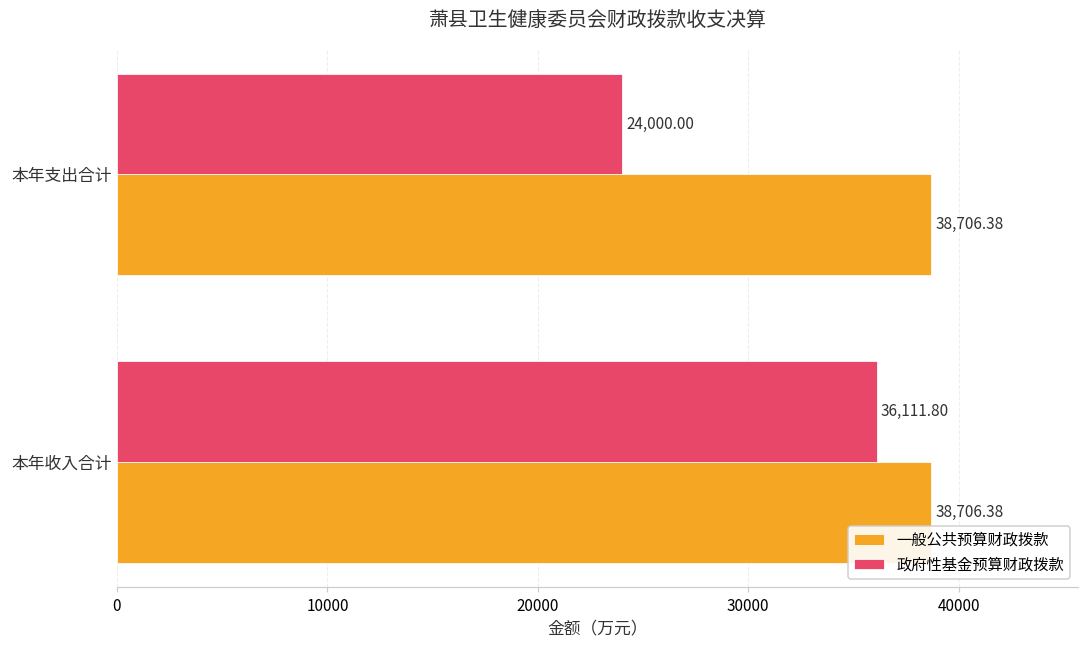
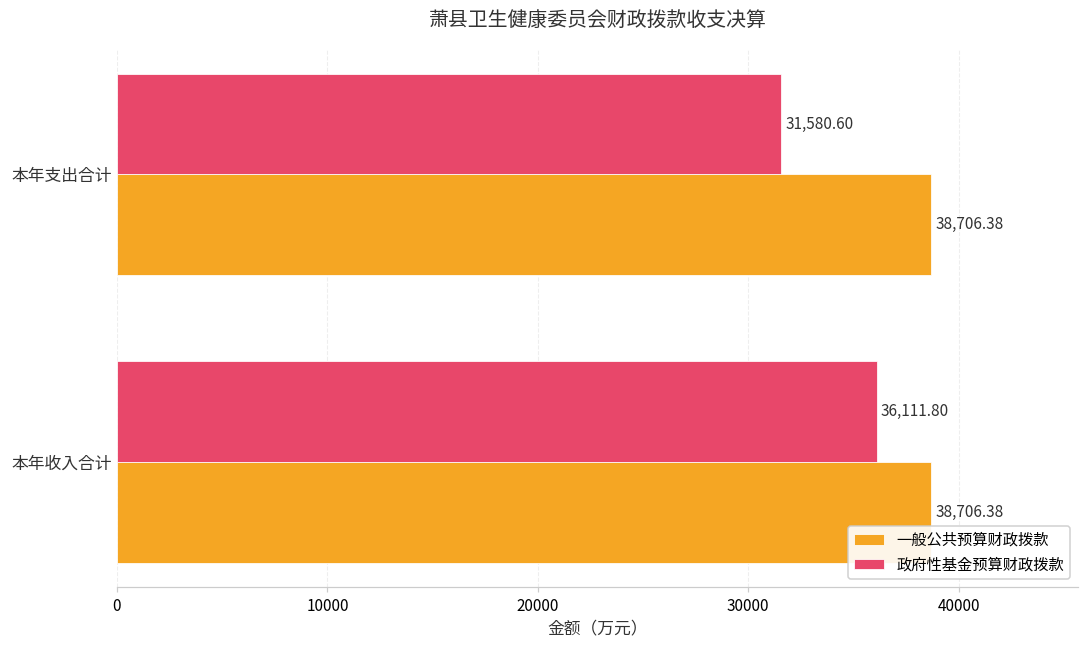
政府性基金预算财政拨款, 本年支出合计: 24,000.00 -> 31,580.60
